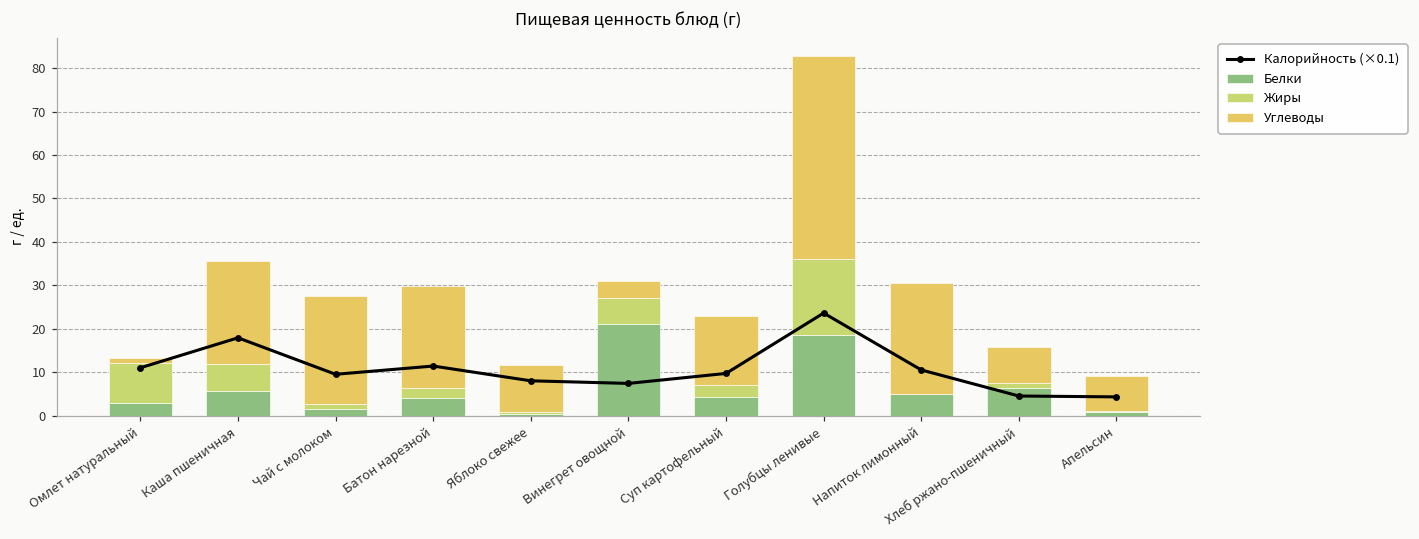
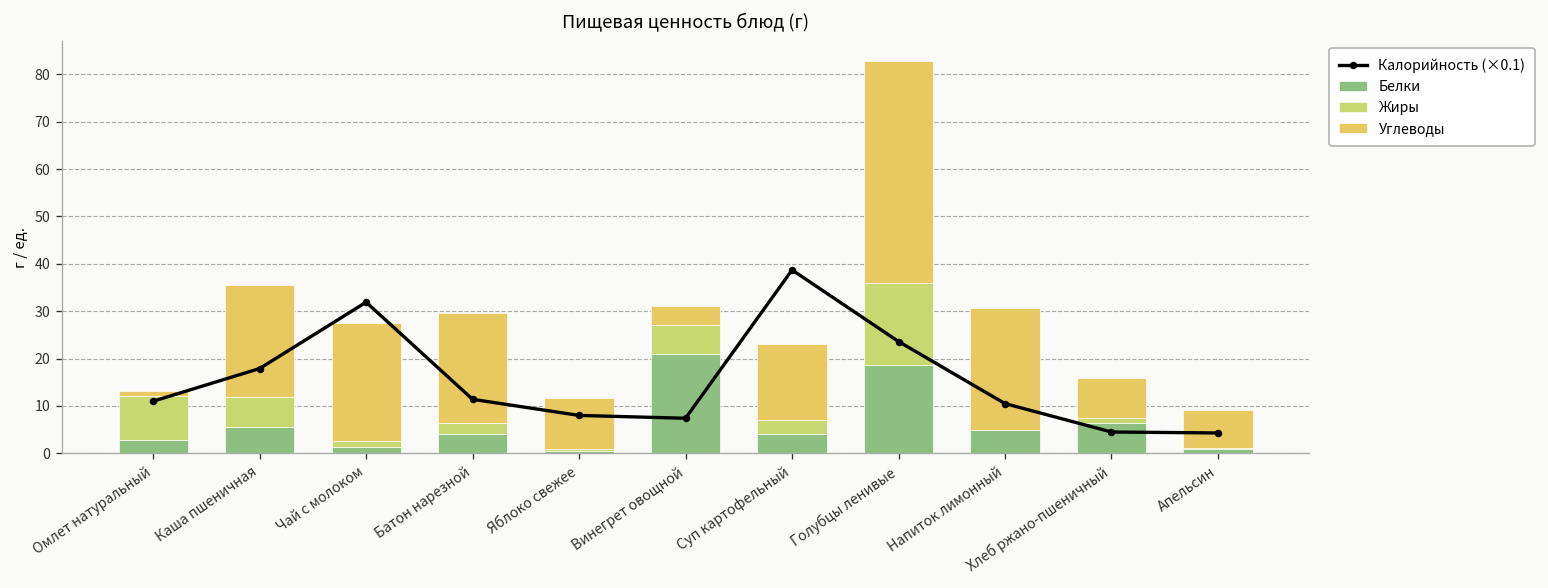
Калорийность (×0.1), Чай с молоком: 10 -> 32
Калорийность (×0.1), Суп картофельный: 10 -> 39
